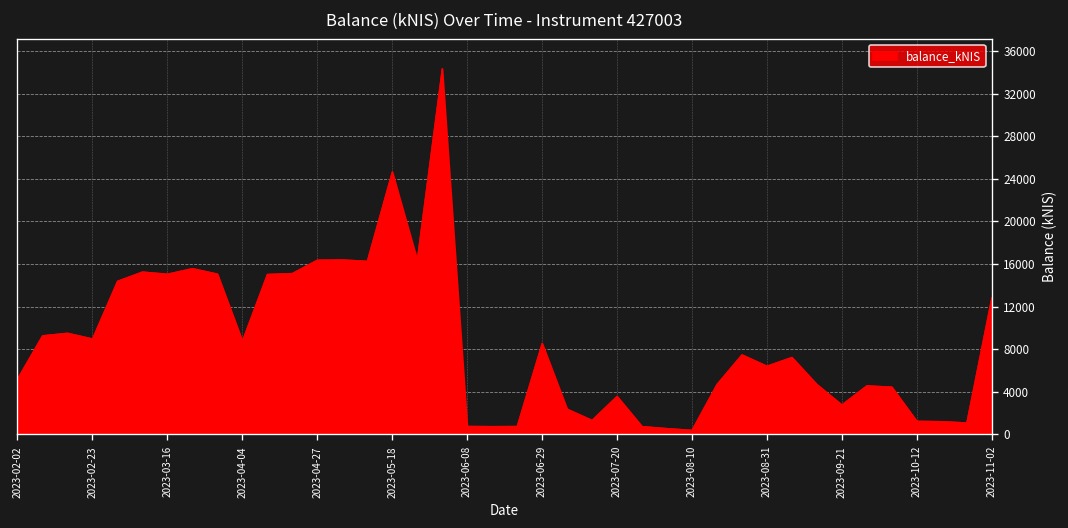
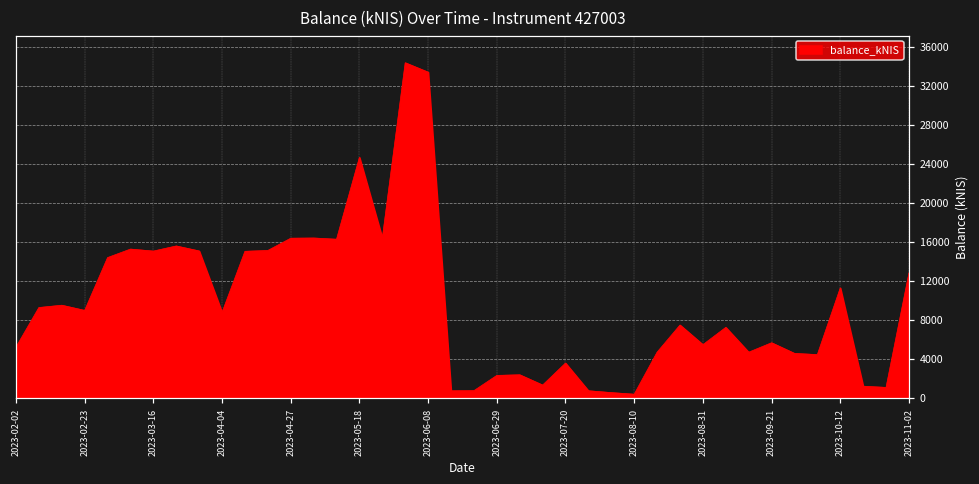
2023-06-08: 1000 -> 33000
2023-06-29: 9000 -> 2000
2023-08-31: 6000 -> 5000
2023-09-21: 3000 -> 6000
2023-10-12: 1000 -> 11000
